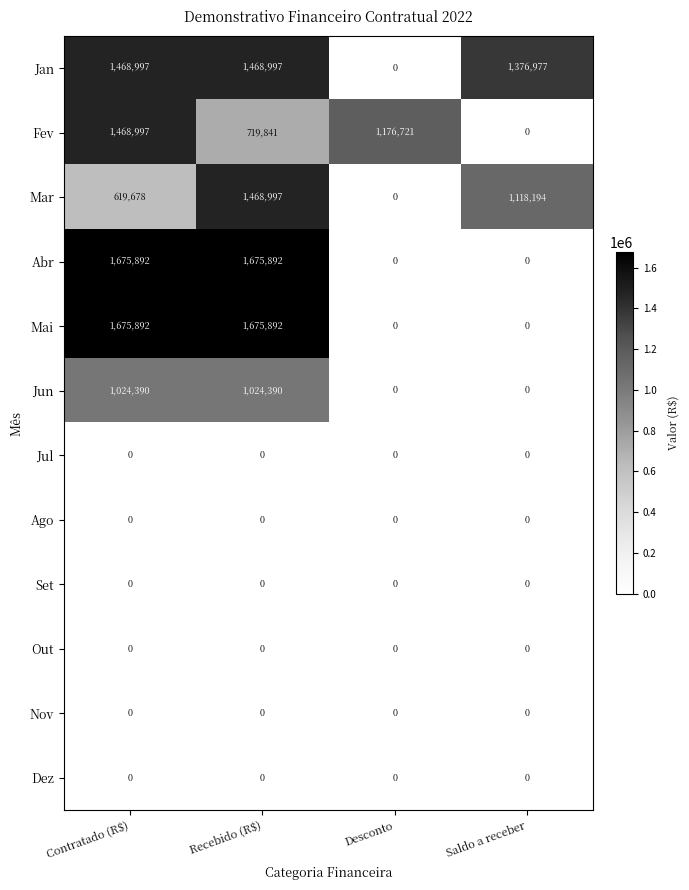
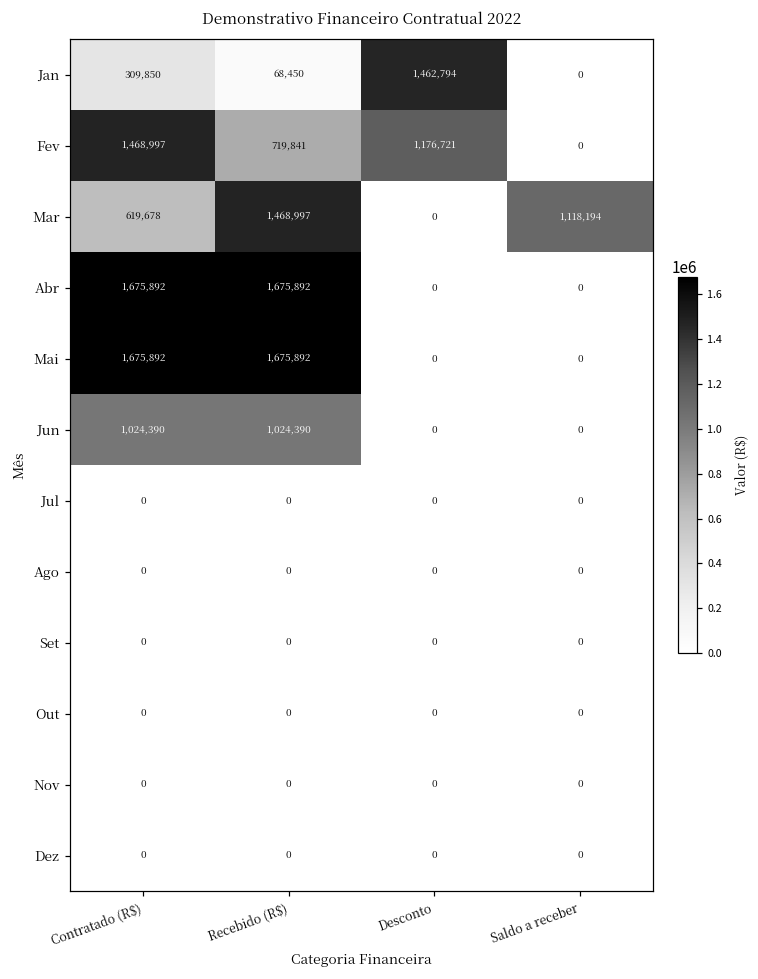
Jan, Contratado (R$): 1,468,997 -> 309,850
Jan, Recebido (R$): 1,468,997 -> 68,450
Jan, Desconto: 0 -> 1,462,794
Jan, Saldo a receber: 1,376,977 -> 0
